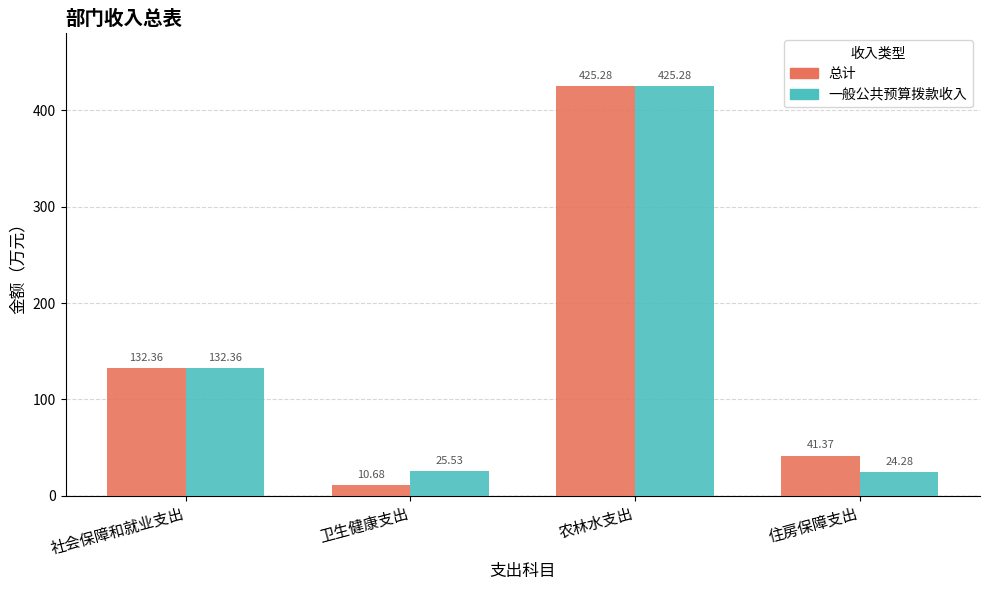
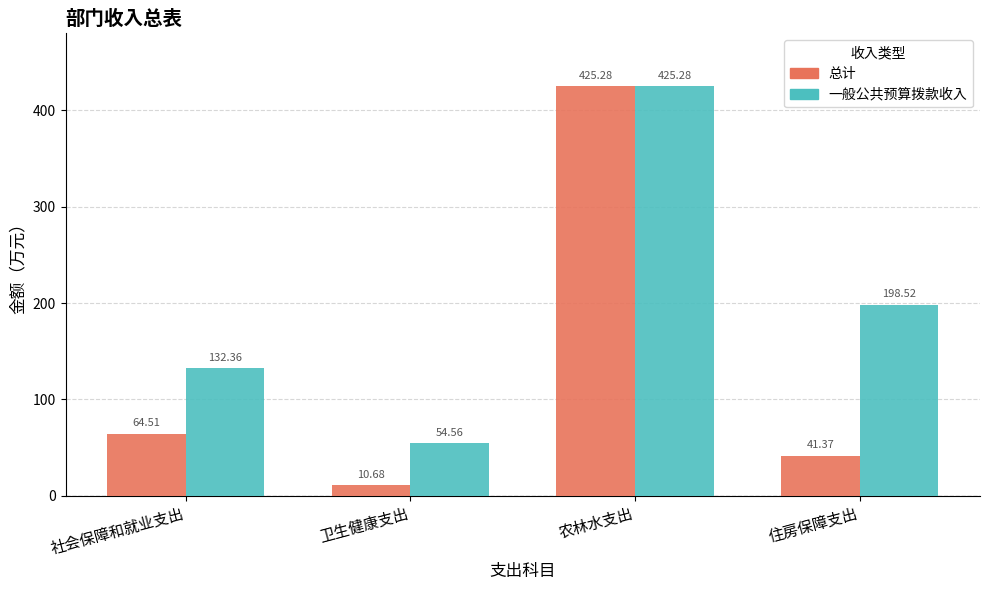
总计, 社会保障和就业支出: 132.36 -> 64.51
一般公共预算拨款收入, 卫生健康支出: 25.53 -> 54.56
一般公共预算拨款收入, 住房保障支出: 24.28 -> 198.52
